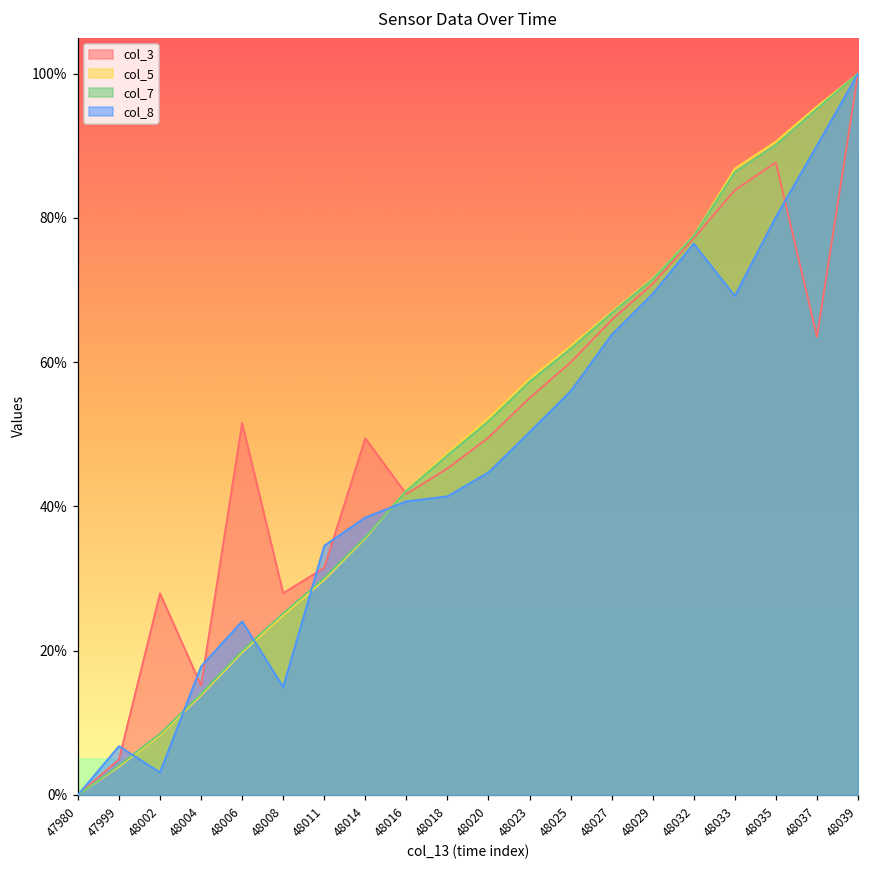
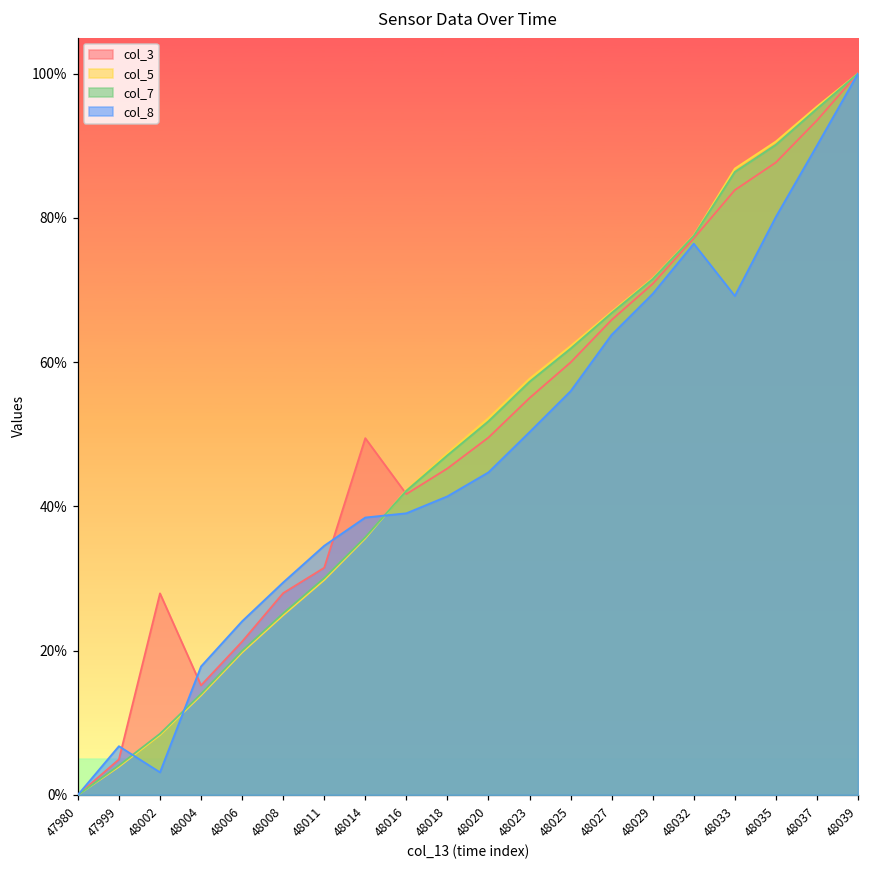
col_3, 48006: 52% -> 21%
col_8, 48008: 15% -> 29%
col_8, 48016: 41% -> 39%
col_3, 48037: 64% -> 94%
